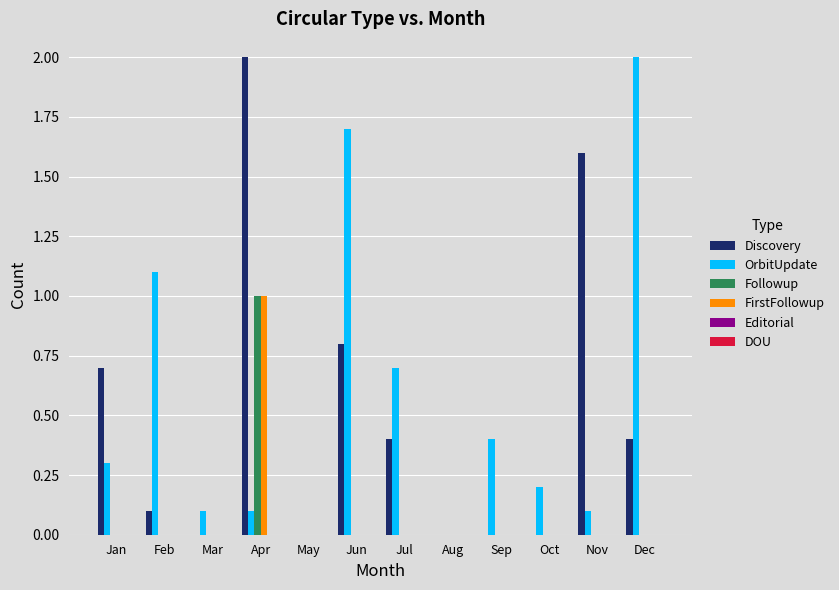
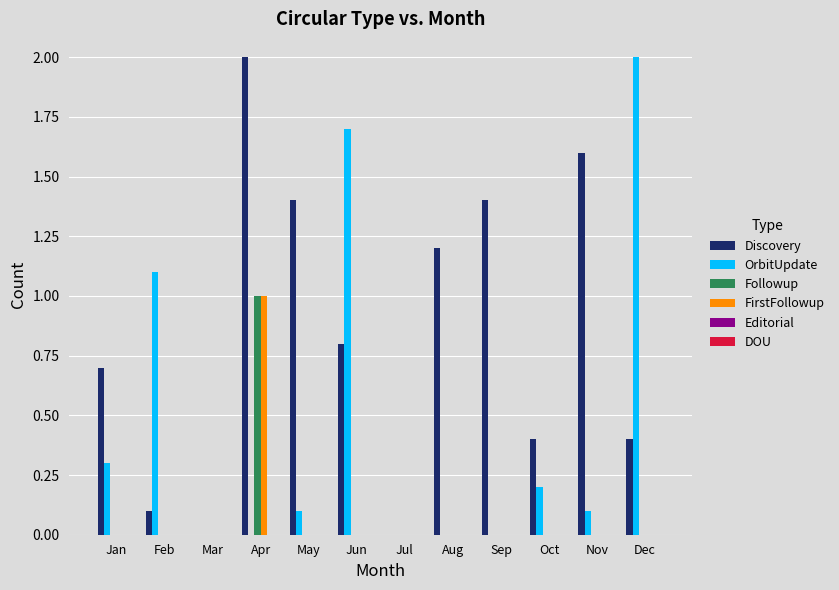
OrbitUpdate, Mar: 0.1 -> 0.0
OrbitUpdate, Apr: 0.1 -> 0.0
Discovery, May: 0.0 -> 1.4
OrbitUpdate, May: 0.0 -> 0.1
Discovery, Jul: 0.4 -> 0.0
OrbitUpdate, Jul: 0.7 -> 0.0
Discovery, Aug: 0.0 -> 1.2
Discovery, Sep: 0.0 -> 1.4
OrbitUpdate, Sep: 0.4 -> 0.0
Discovery, Oct: 0.0 -> 0.4
